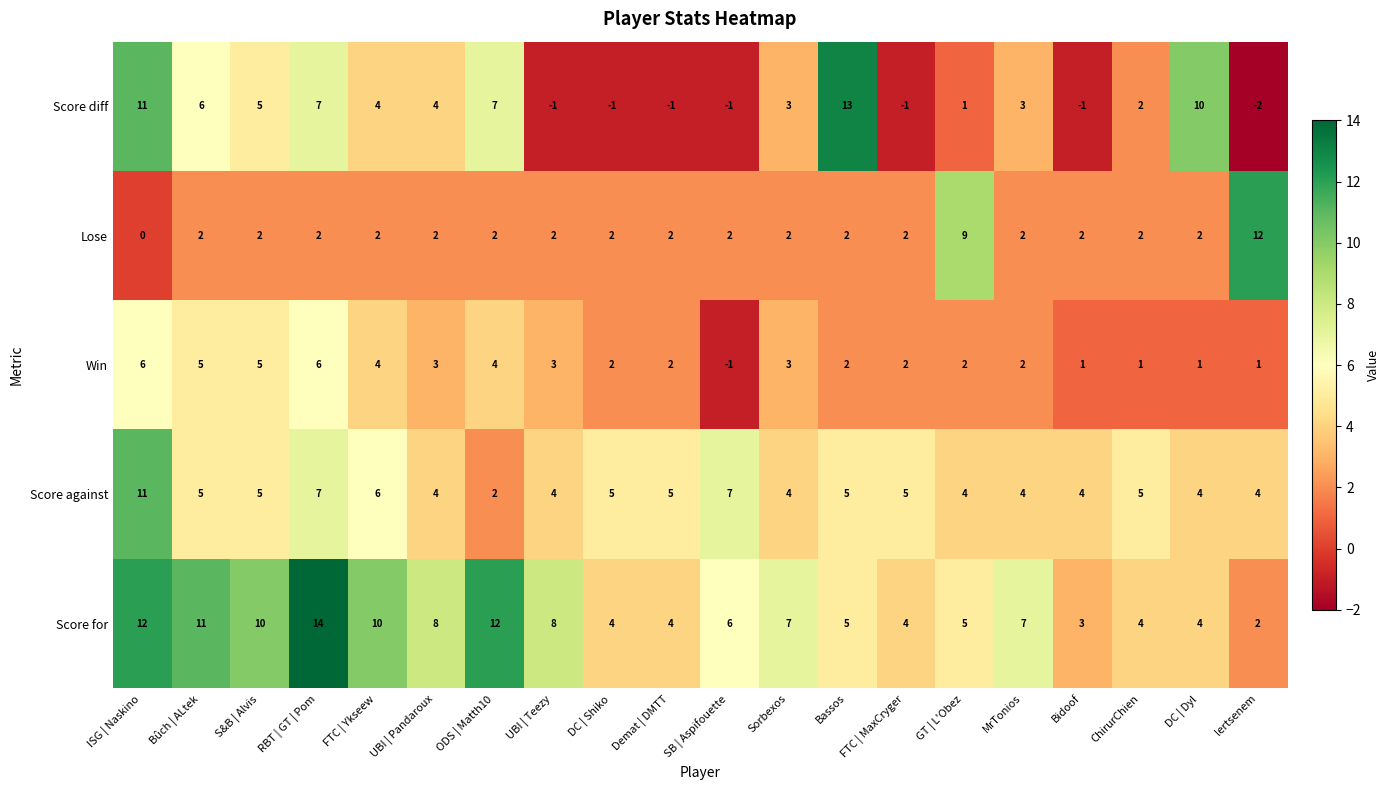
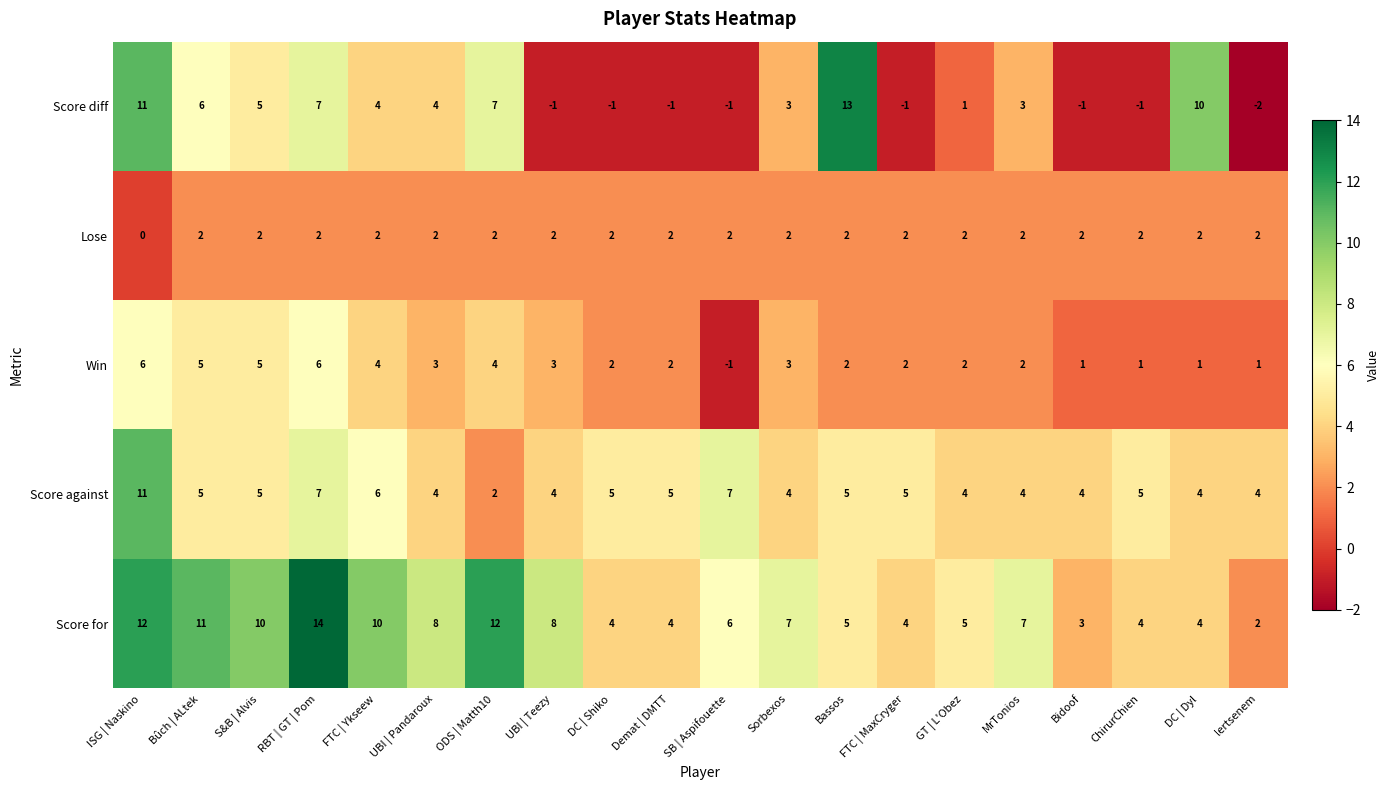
Score diff, ChirurChien: 2 -> -1
Lose, GT | L'Obez: 9 -> 2
Lose, lertsenem: 12 -> 2
